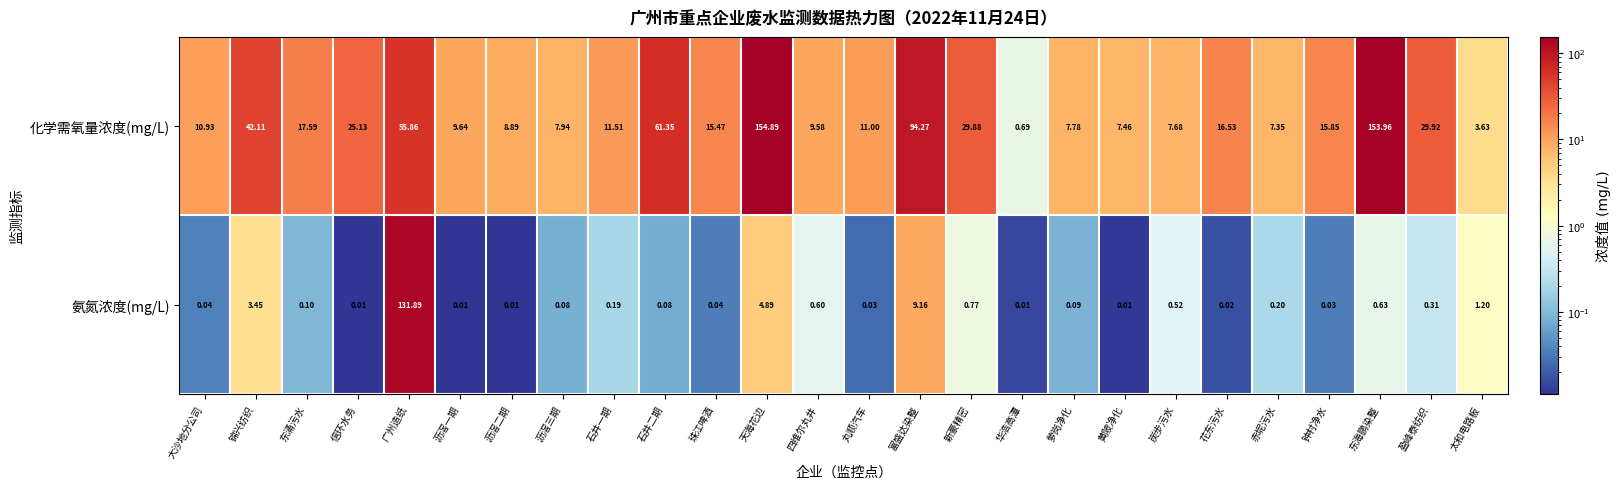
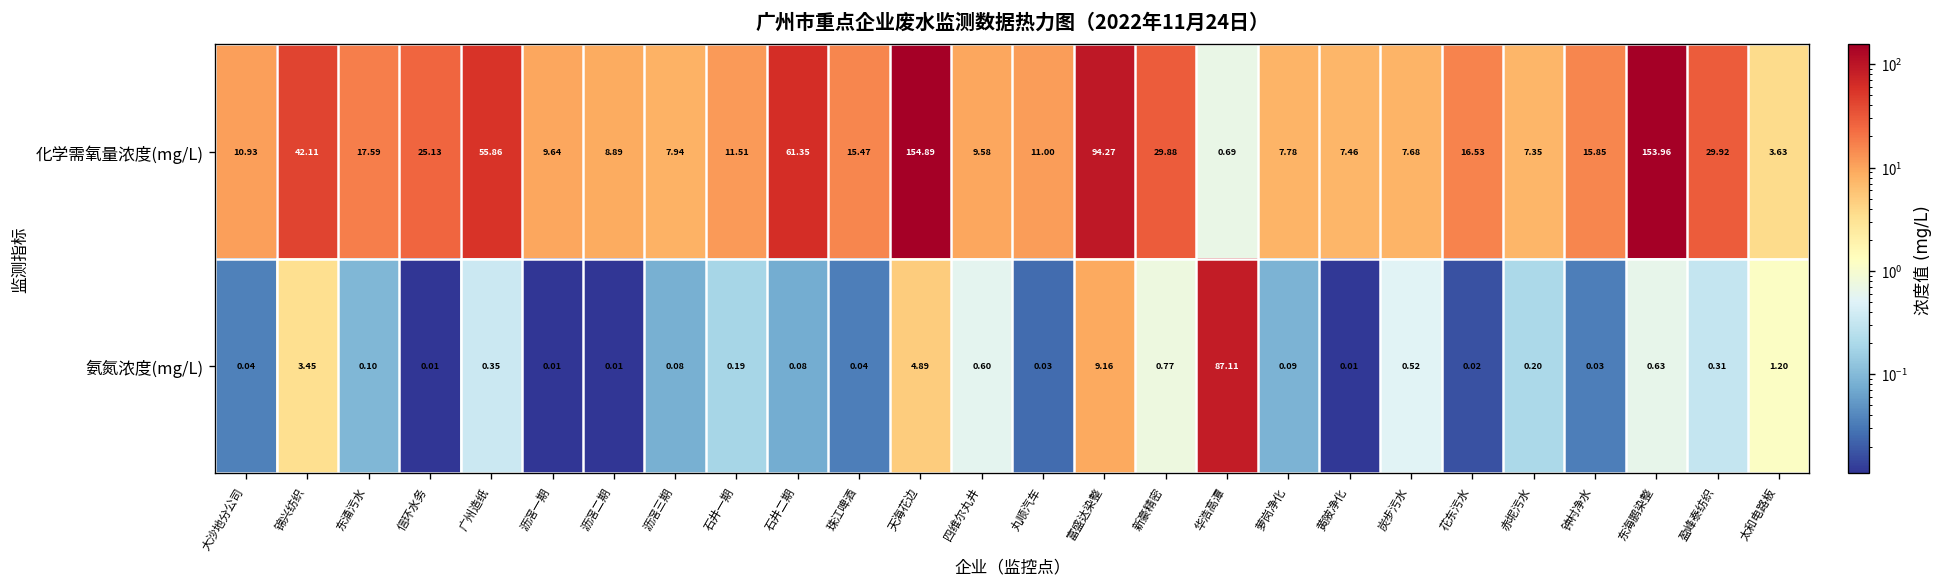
氨氮浓度(mg/L), 广州造纸: 131.89 -> 0.35
氨氮浓度(mg/L), 华浩高潭: 0.01 -> 87.11
